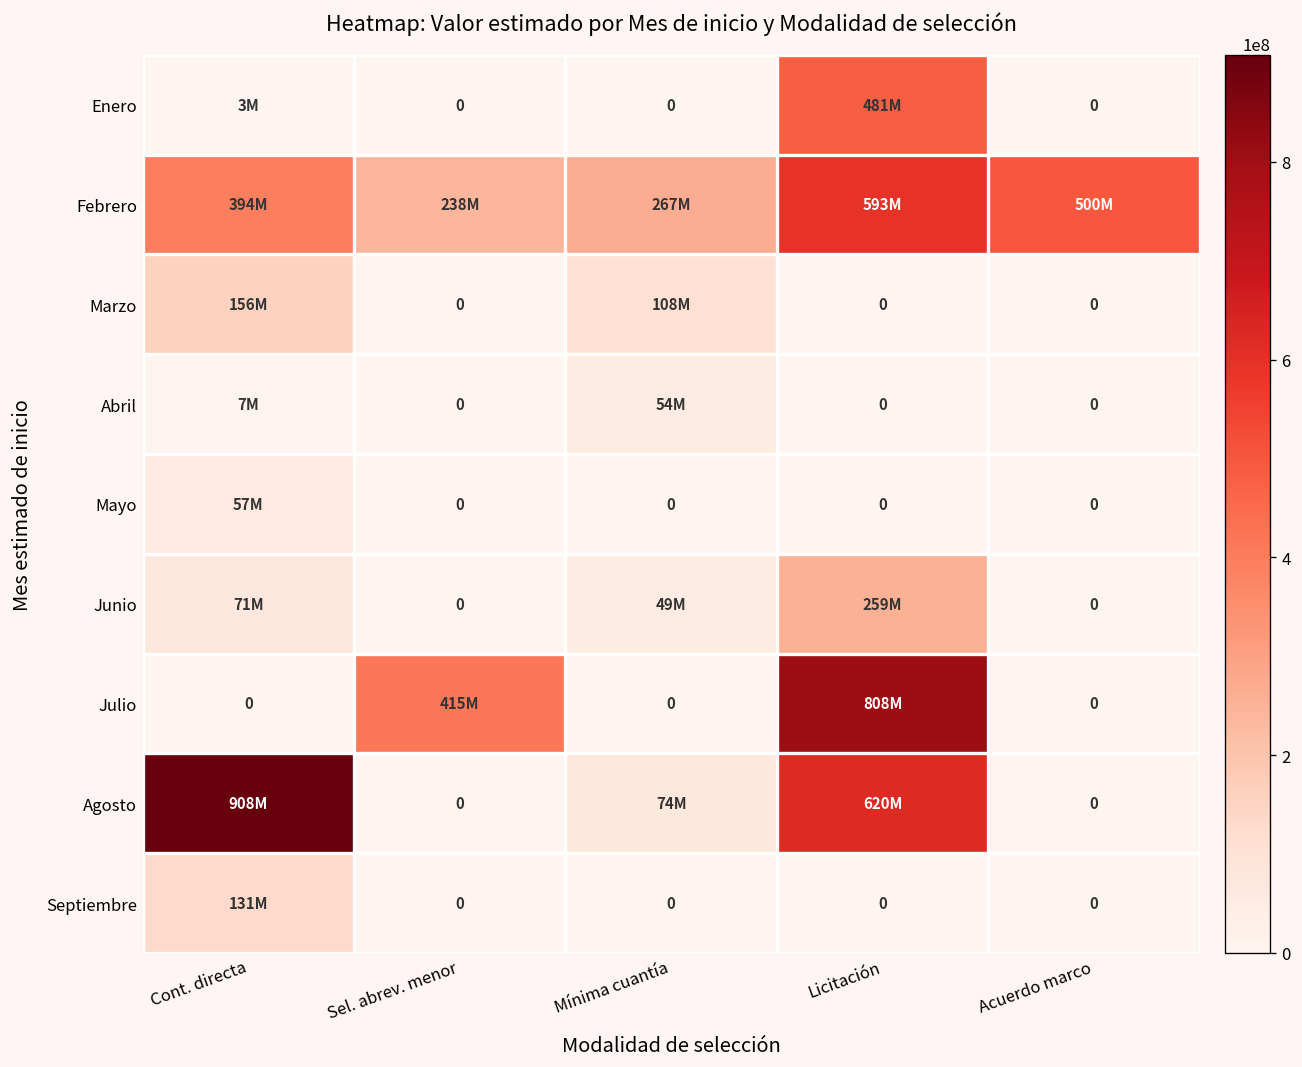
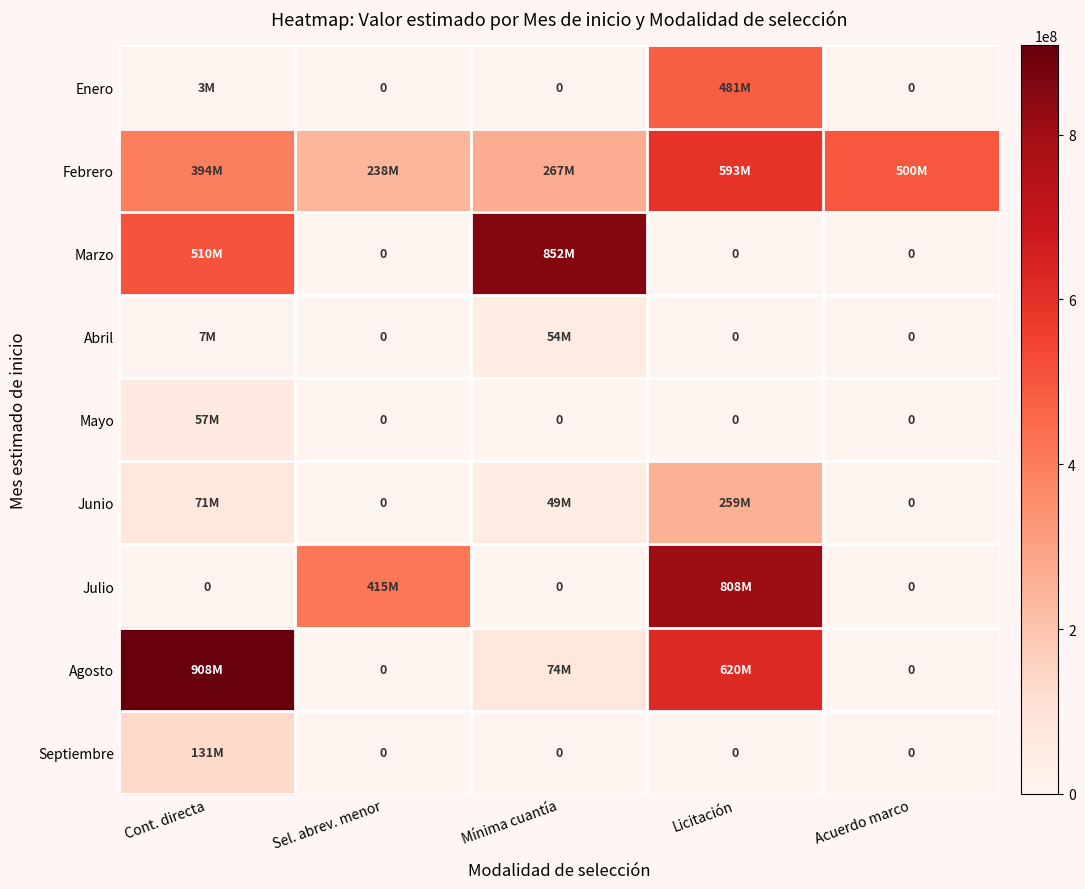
Marzo, Cont. directa: 156M -> 510M
Marzo, Mínima cuantía: 108M -> 852M
